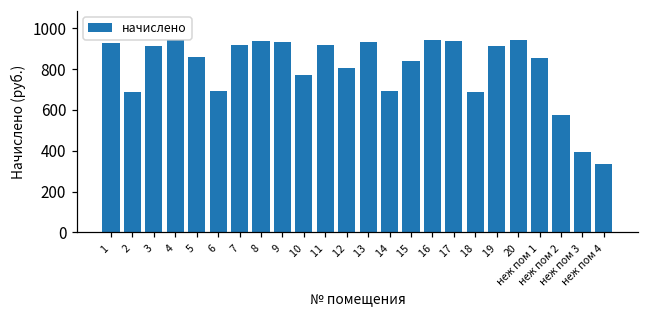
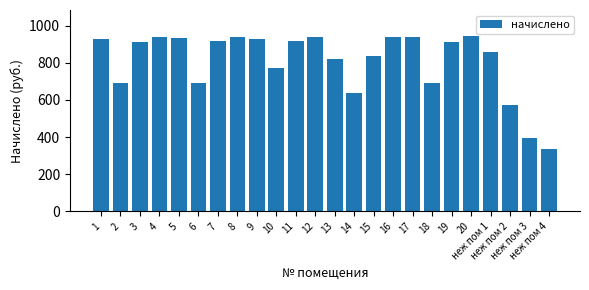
5: 860 -> 930
12: 800 -> 940
13: 930 -> 820
14: 690 -> 640
